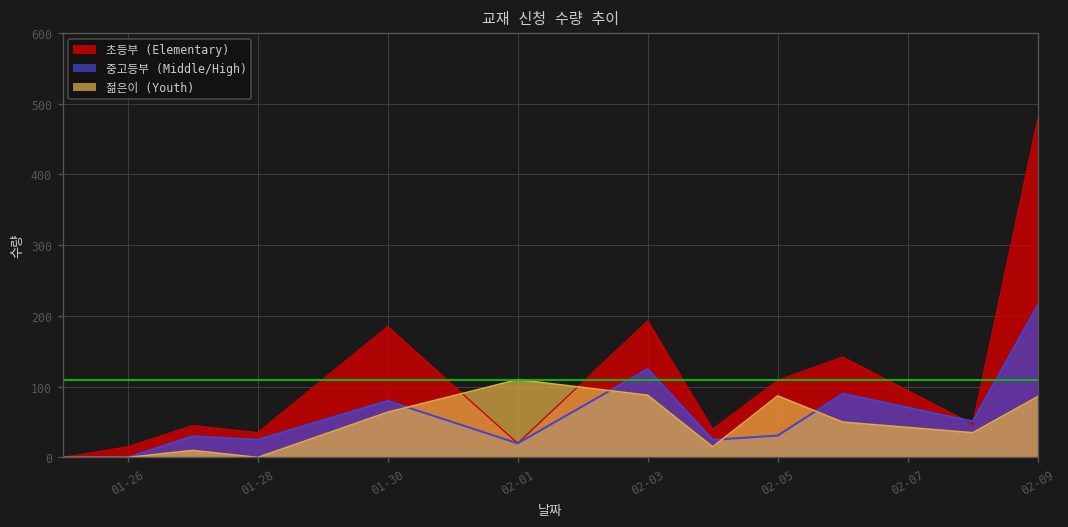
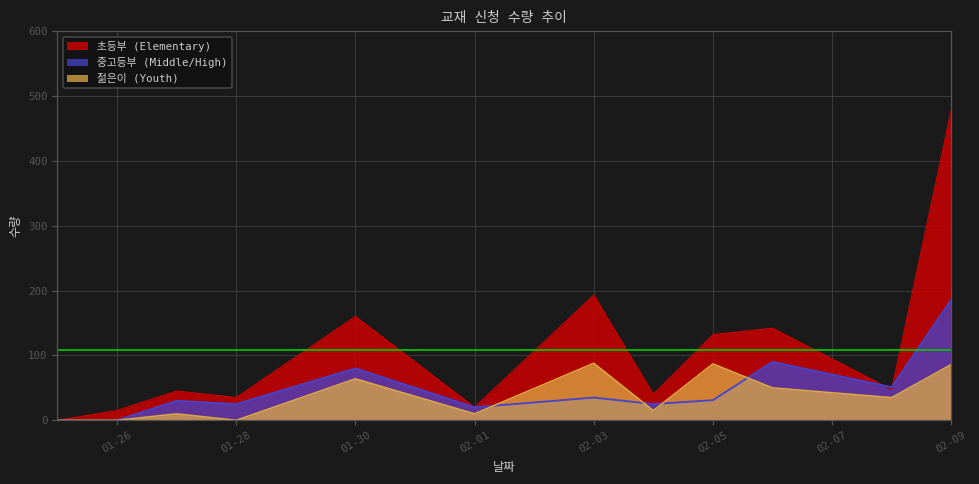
초등부 (Elementary), 01-30: 190 -> 160
젊은이 (Youth), 02-01: 110 -> 10
중고등부 (Middle/High), 02-03: 130 -> 40
초등부 (Elementary), 02-05: 110 -> 130
중고등부 (Middle/High), 02-09: 220 -> 190
